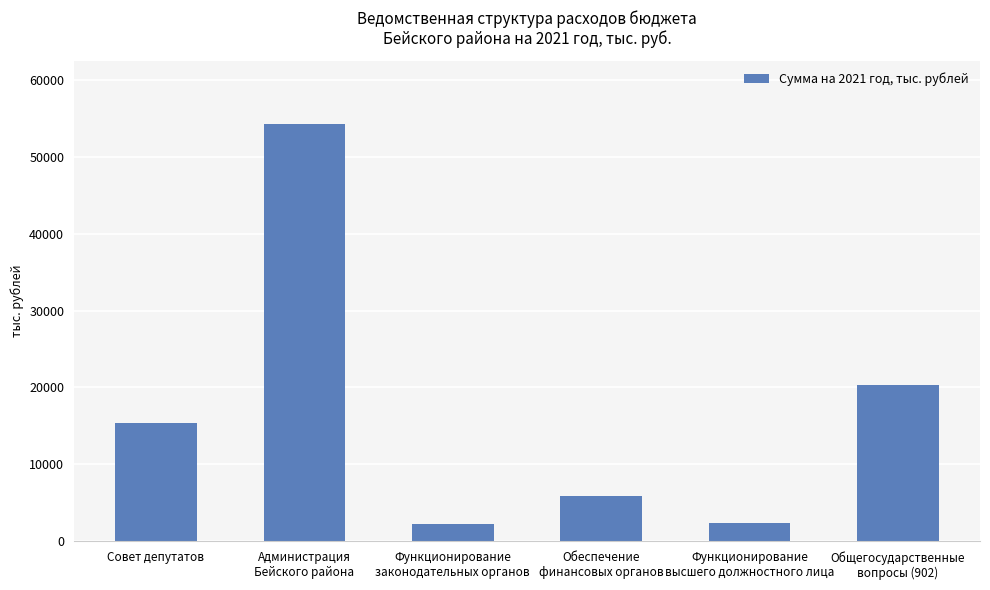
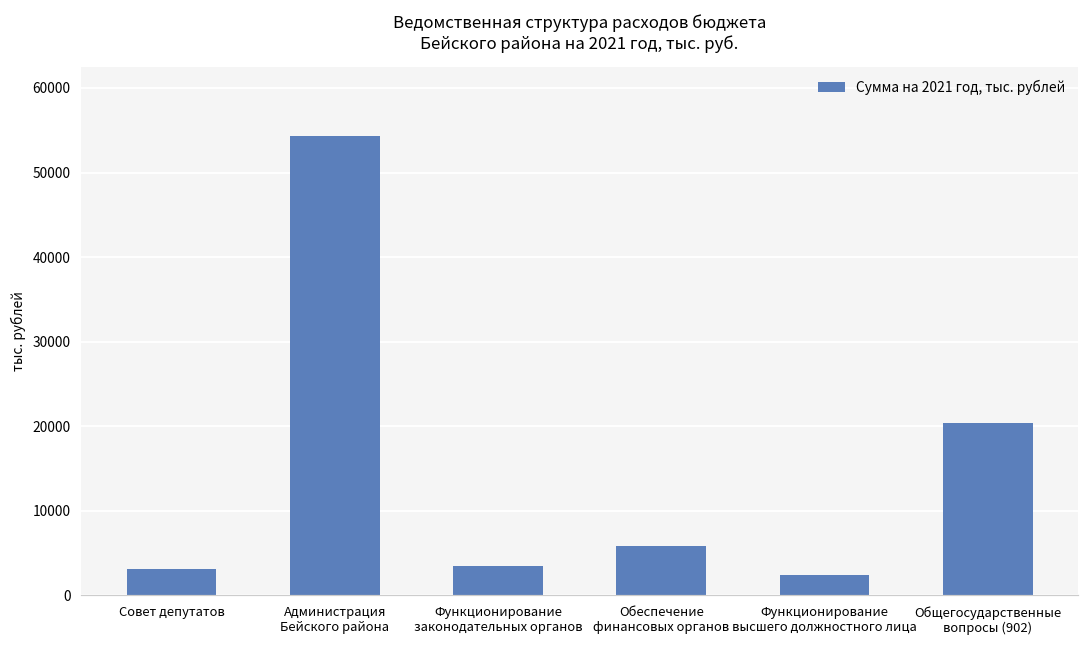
Совет депутатов: 15000 -> 3000
Функционирование законодательных органов: 2000 -> 3000
